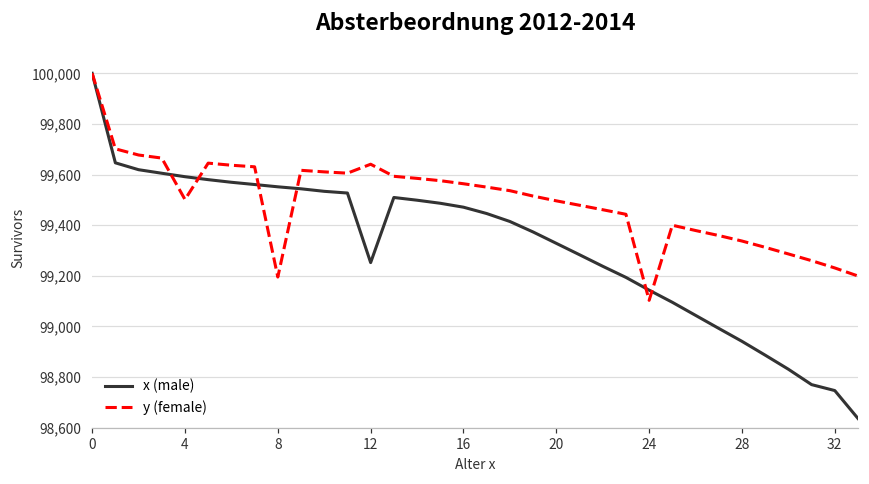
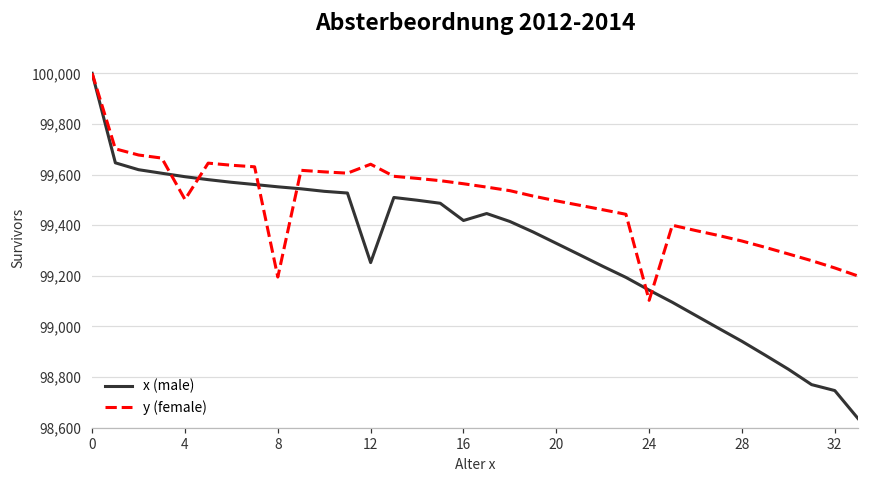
x (male), 16: 99,470 -> 99,420
